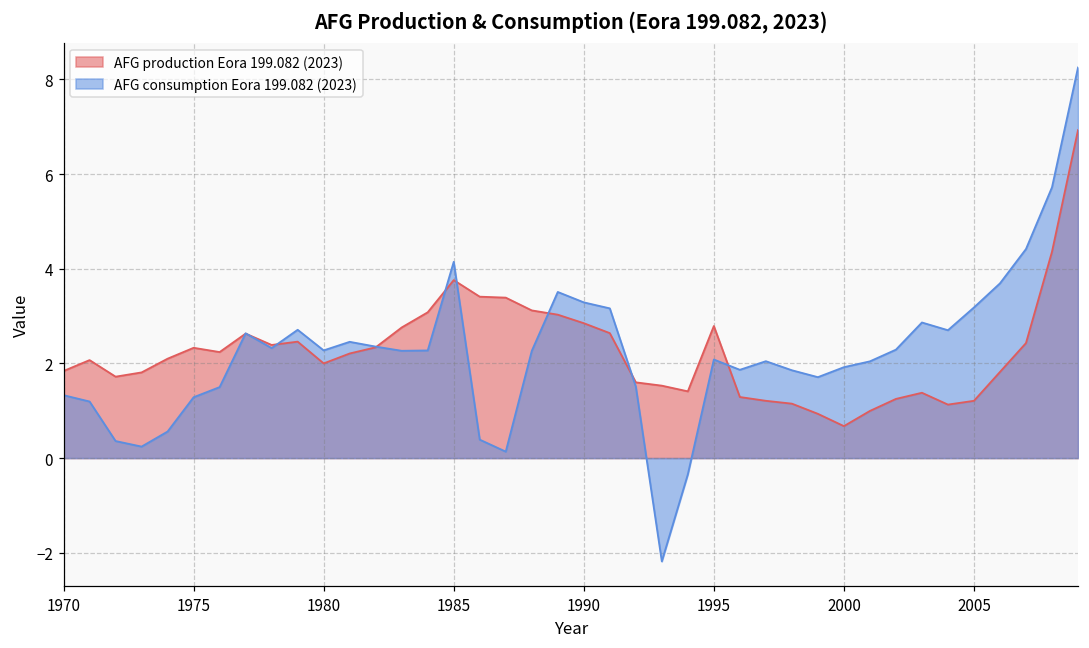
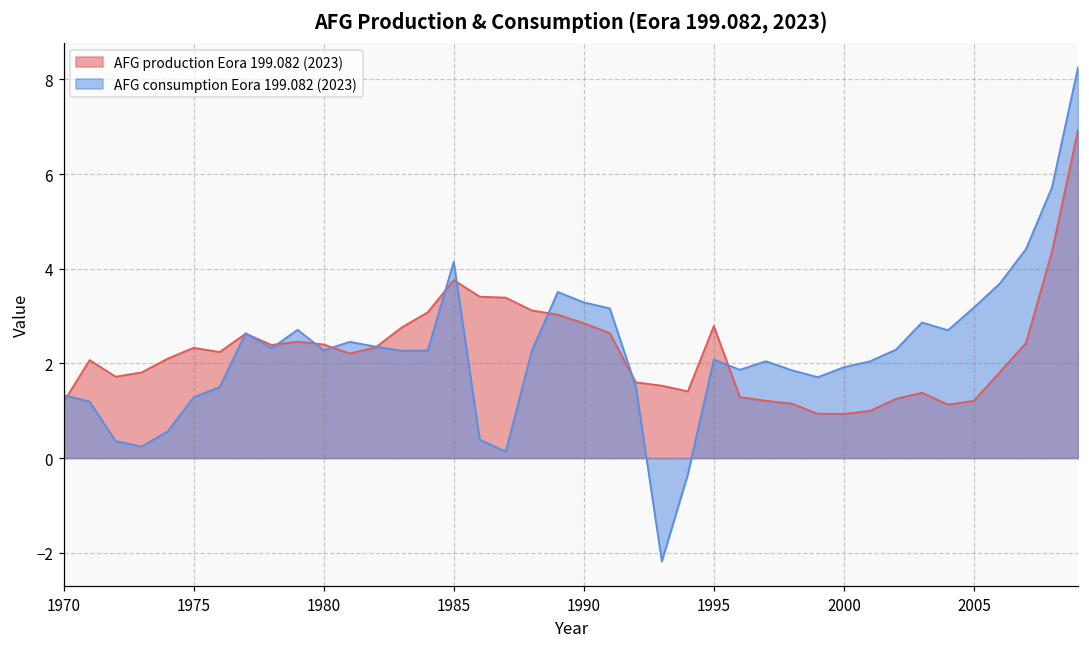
AFG production Eora 199.082 (2023), 1970: 1.8 -> 1.2
AFG production Eora 199.082 (2023), 1980: 2.0 -> 2.4
AFG production Eora 199.082 (2023), 2000: 0.7 -> 0.9
